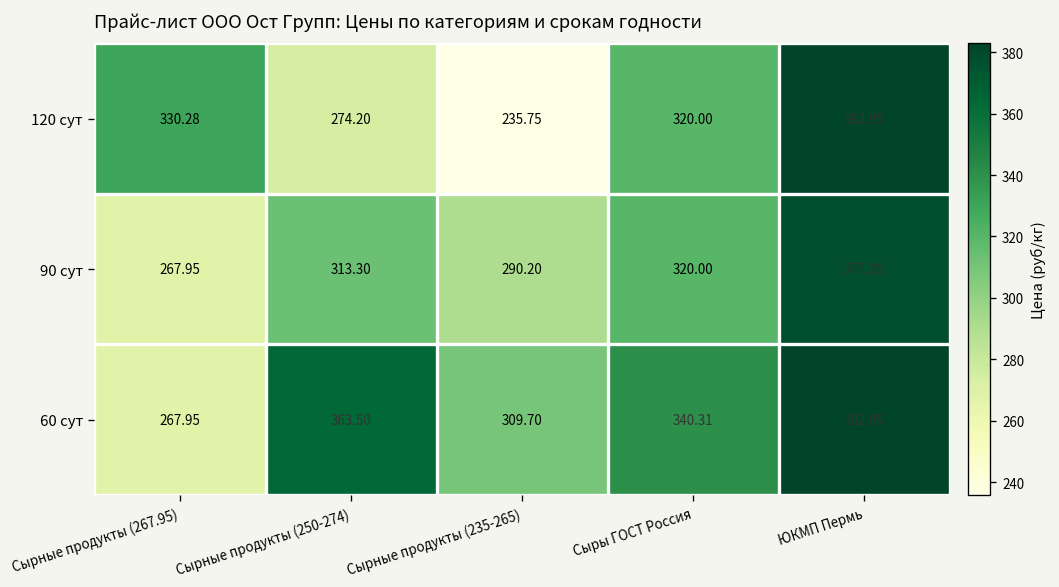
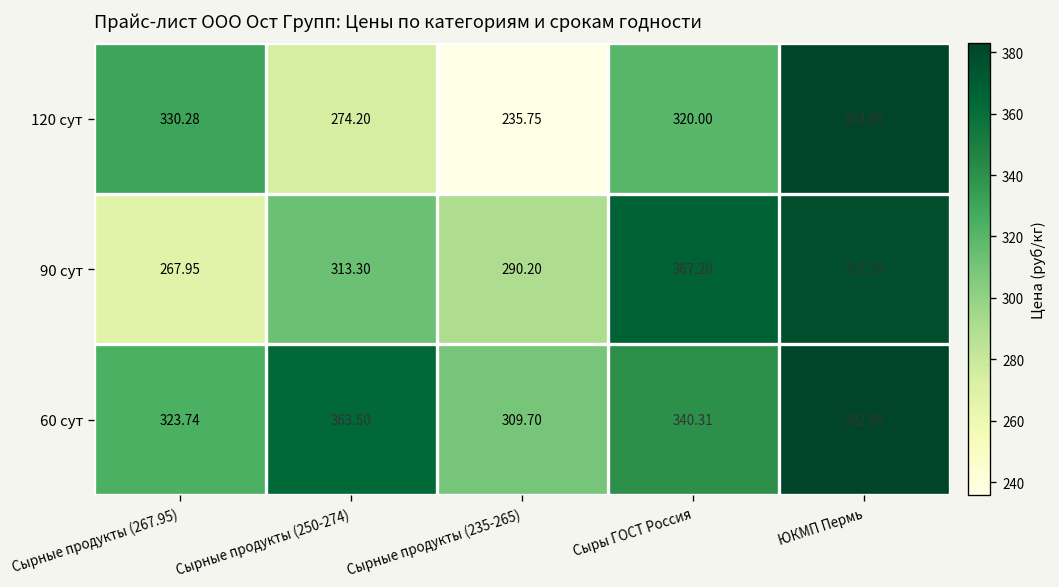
90 сут, Сыры ГОСТ Россия: 320.00 -> 367.20
60 сут, Сырные продукты (267.95): 267.95 -> 323.74
